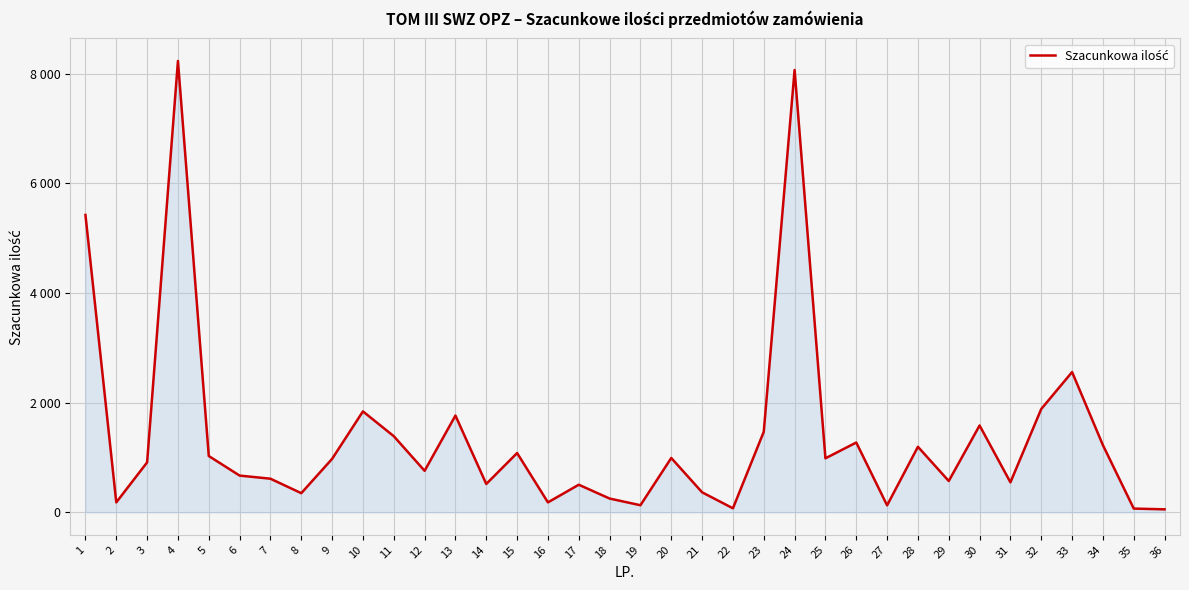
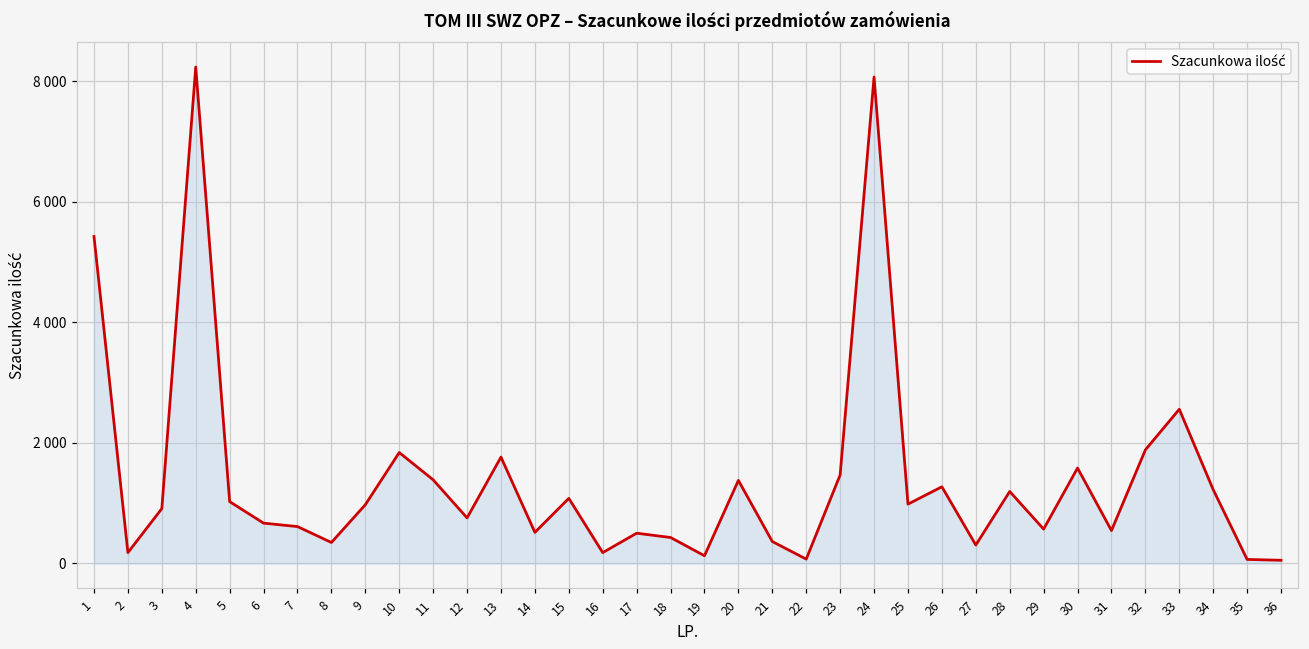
18: 300 -> 400
20: 1000 -> 1400
27: 100 -> 300
